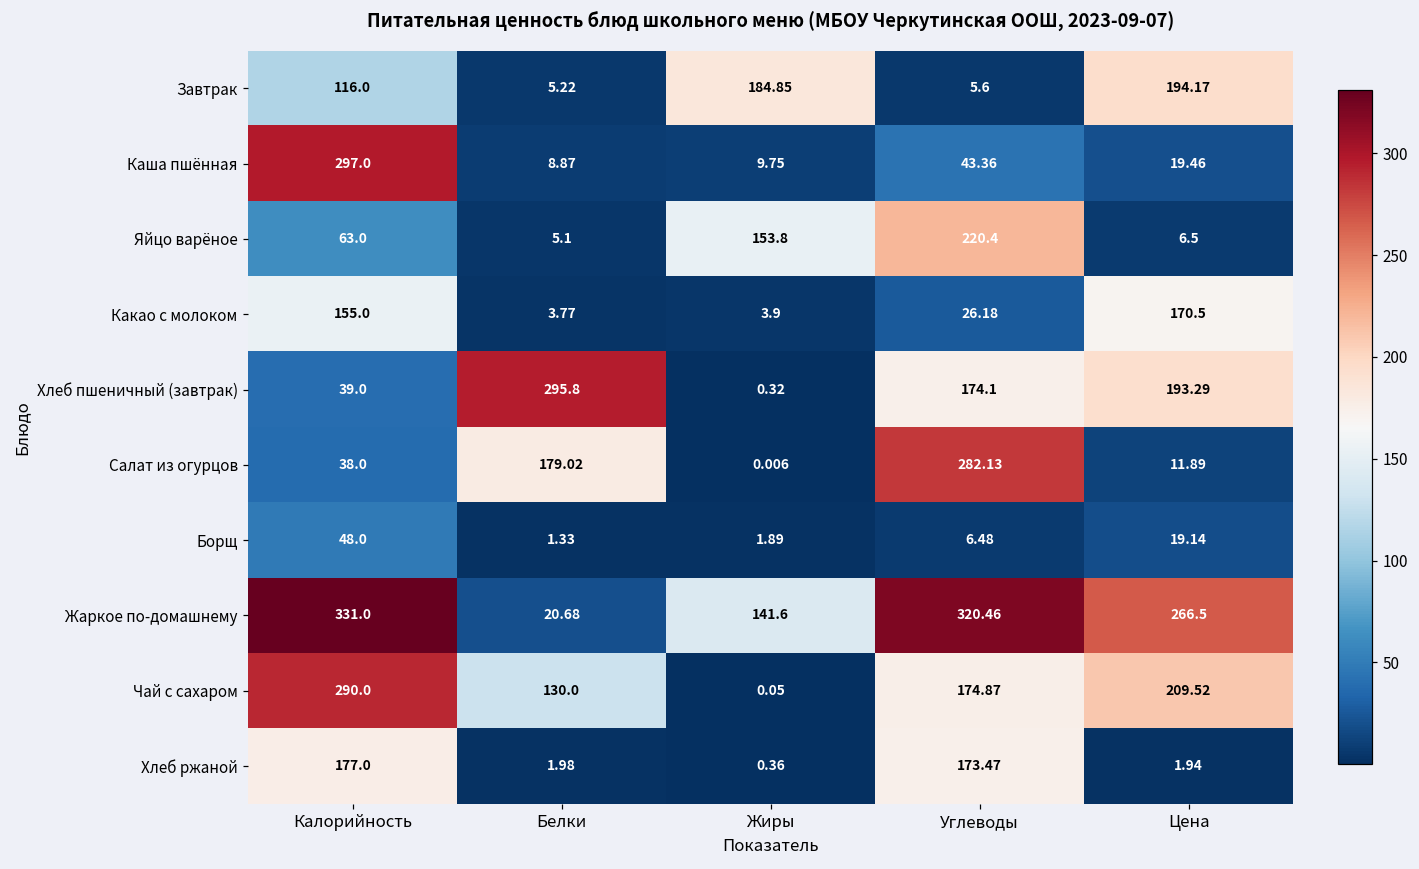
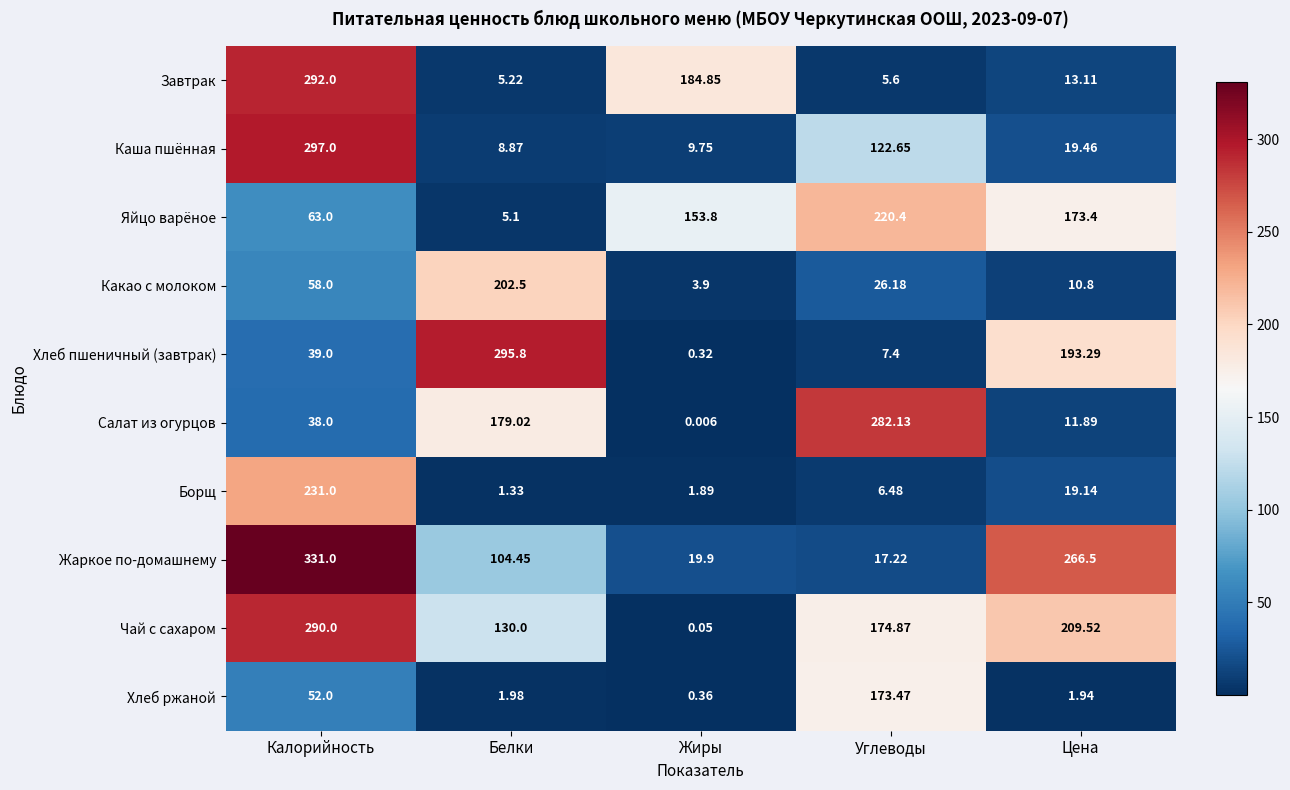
Завтрак, Калорийность: 116.0 -> 292.0
Завтрак, Цена: 194.17 -> 13.11
Каша пшённая, Углеводы: 43.36 -> 122.65
Яйцо варёное, Цена: 6.5 -> 173.4
Какао с молоком, Калорийность: 155.0 -> 58.0
Какао с молоком, Белки: 3.77 -> 202.5
Какао с молоком, Цена: 170.5 -> 10.8
Хлеб пшеничный (завтрак), Углеводы: 174.1 -> 7.4
Борщ, Калорийность: 48.0 -> 231.0
Жаркое по-домашнему, Белки: 20.68 -> 104.45
Жаркое по-домашнему, Жиры: 141.6 -> 19.9
Жаркое по-домашнему, Углеводы: 320.46 -> 17.22
Хлеб ржаной, Калорийность: 177.0 -> 52.0
